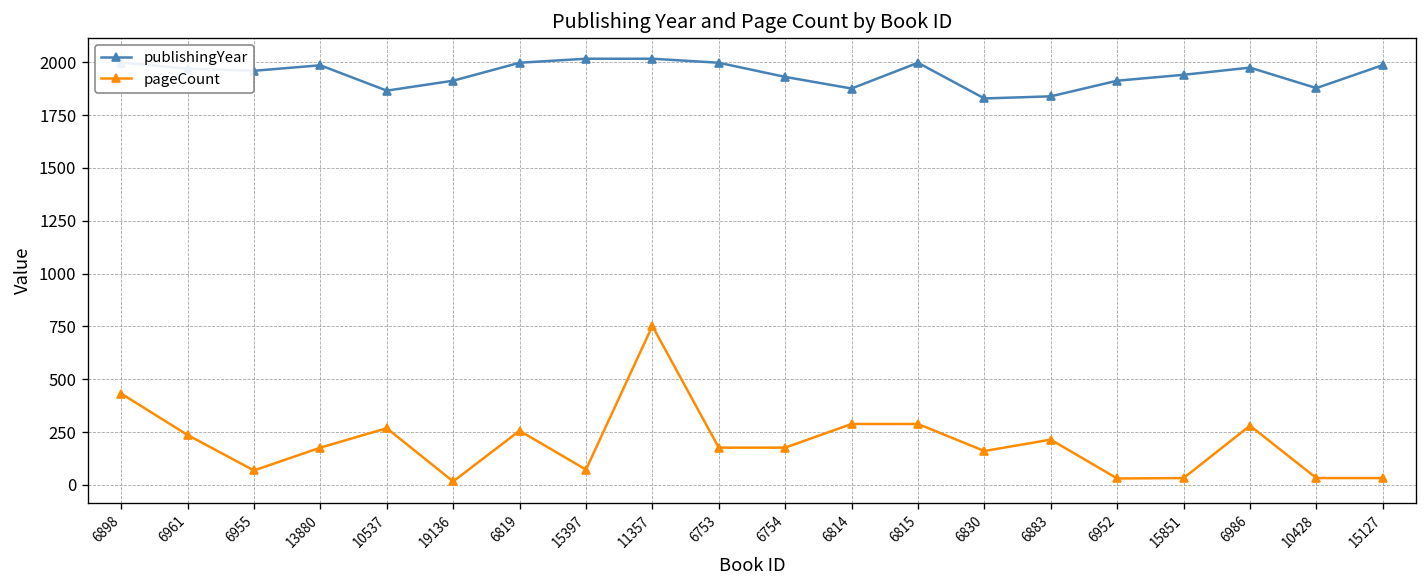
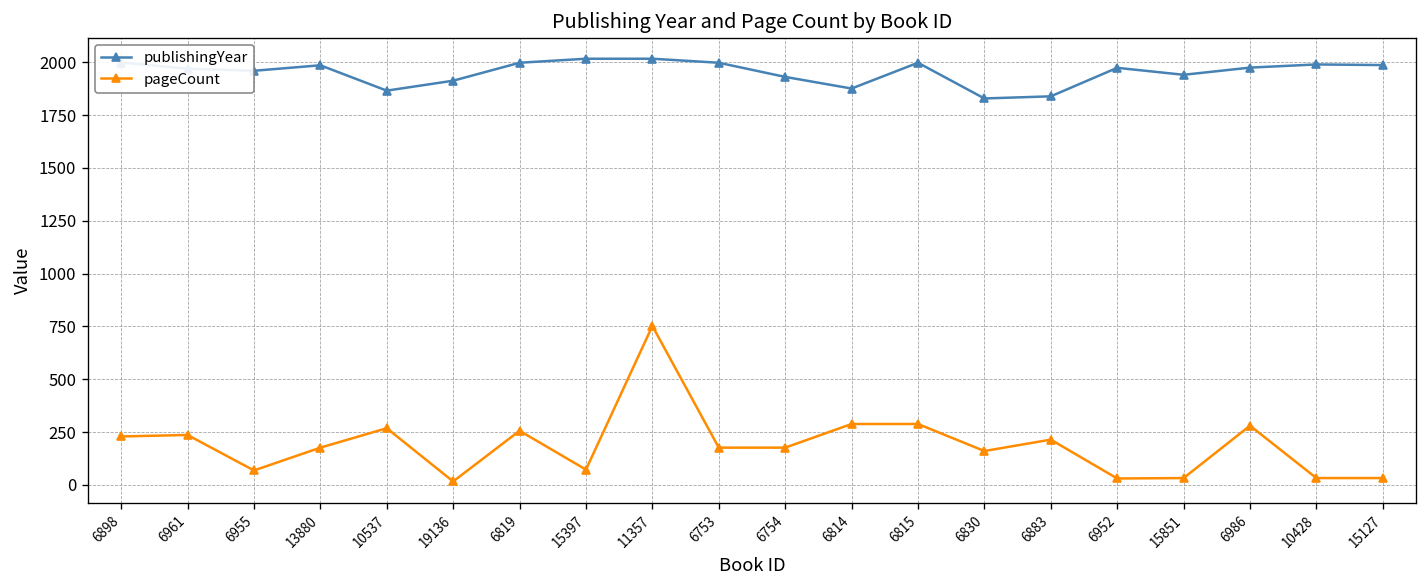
pageCount, 6898: 430 -> 230
publishingYear, 6952: 1910 -> 1970
publishingYear, 10428: 1880 -> 1990
